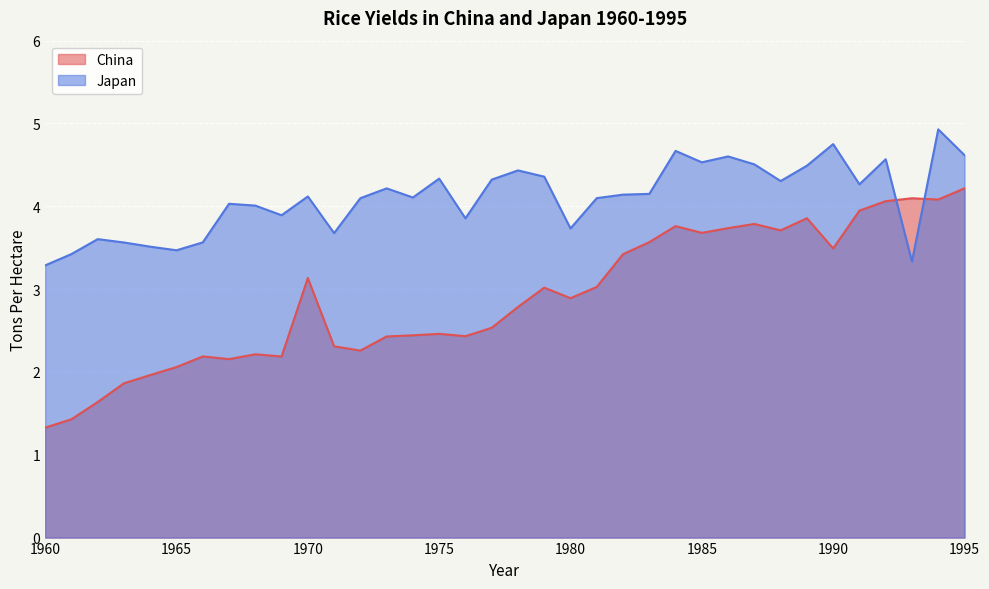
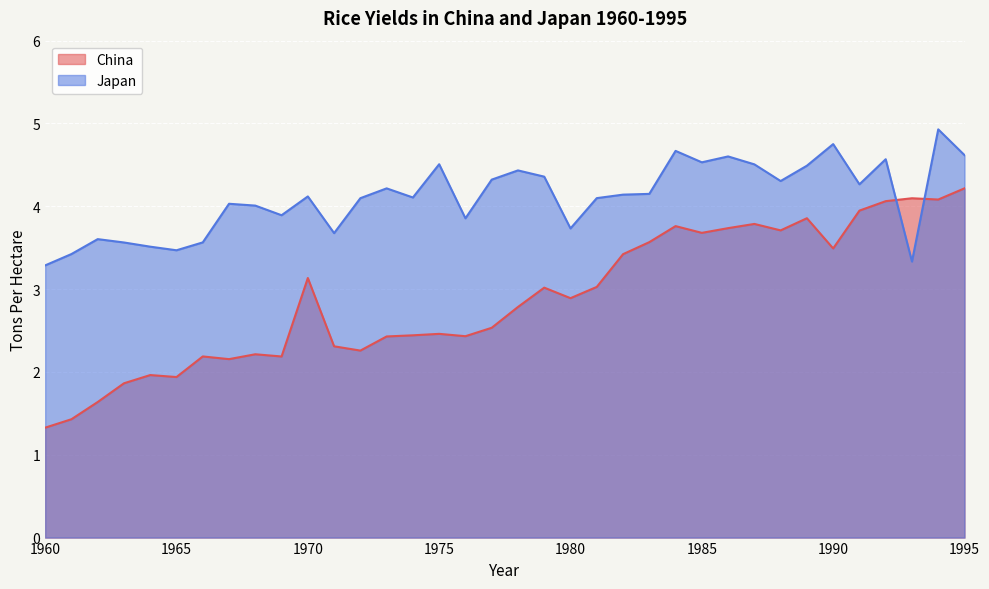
China, 1965: 2.1 -> 1.9
Japan, 1975: 4.3 -> 4.5
